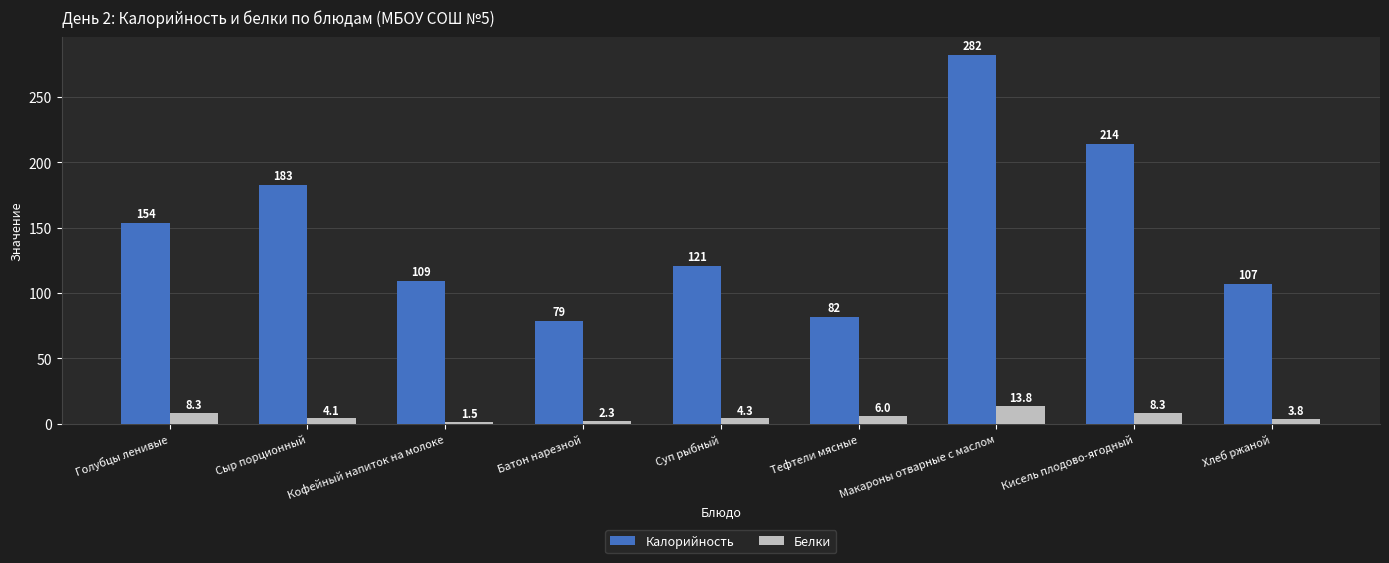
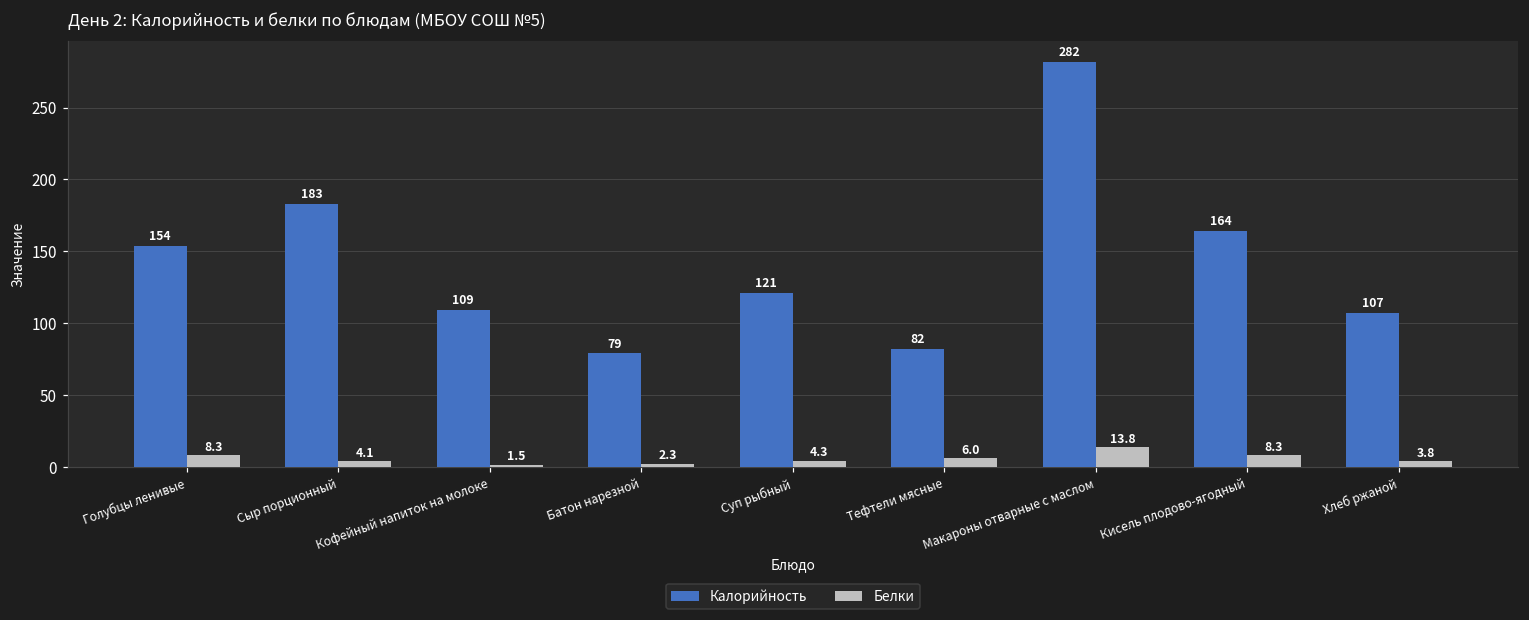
Калорийность, Кисель плодово-ягодный: 214 -> 164
